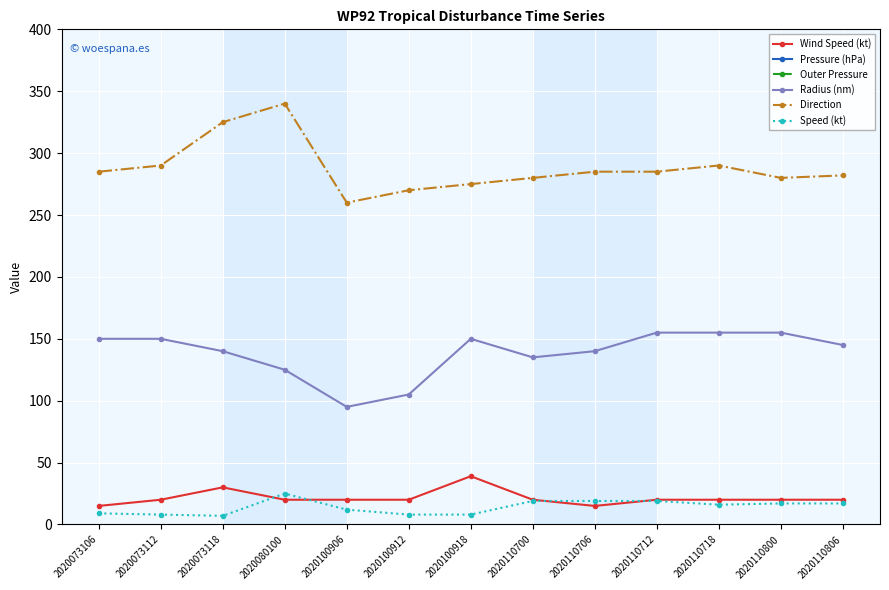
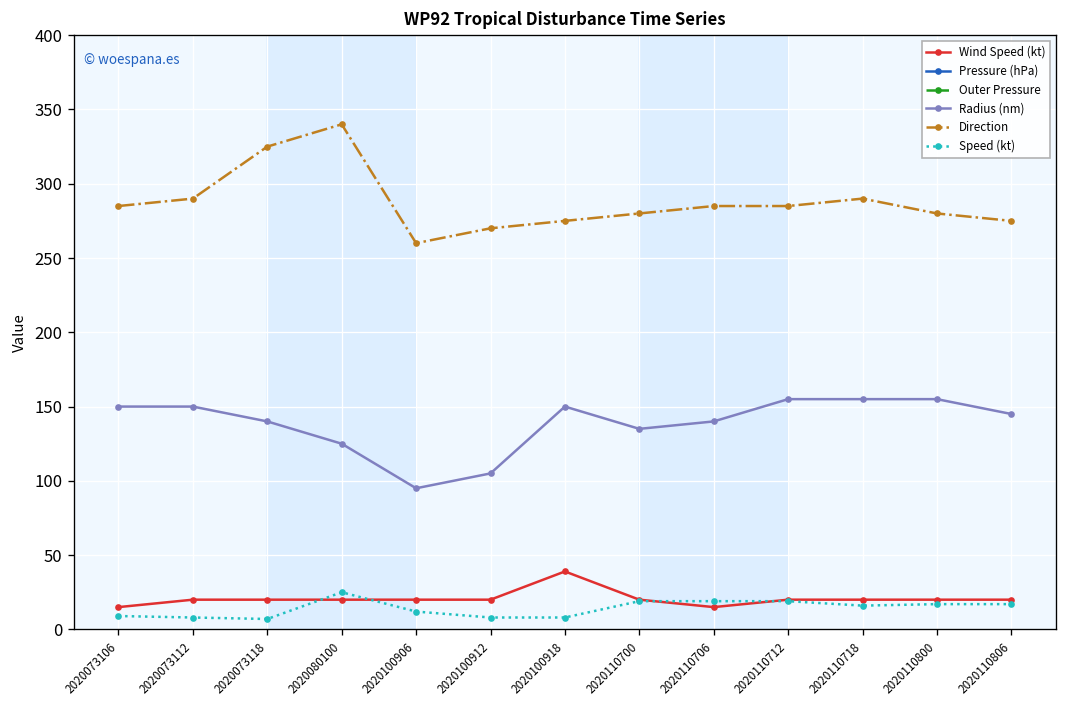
Wind Speed (kt), 2020073118: 30 -> 20
Direction, 2020110806: 282 -> 275
